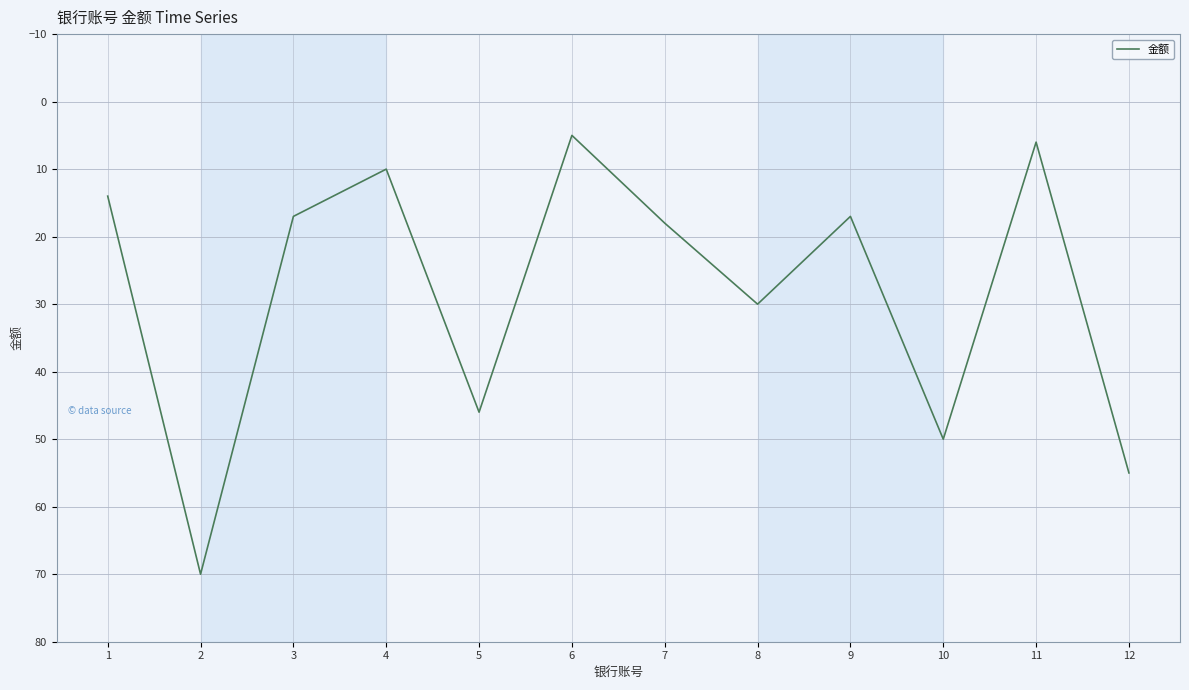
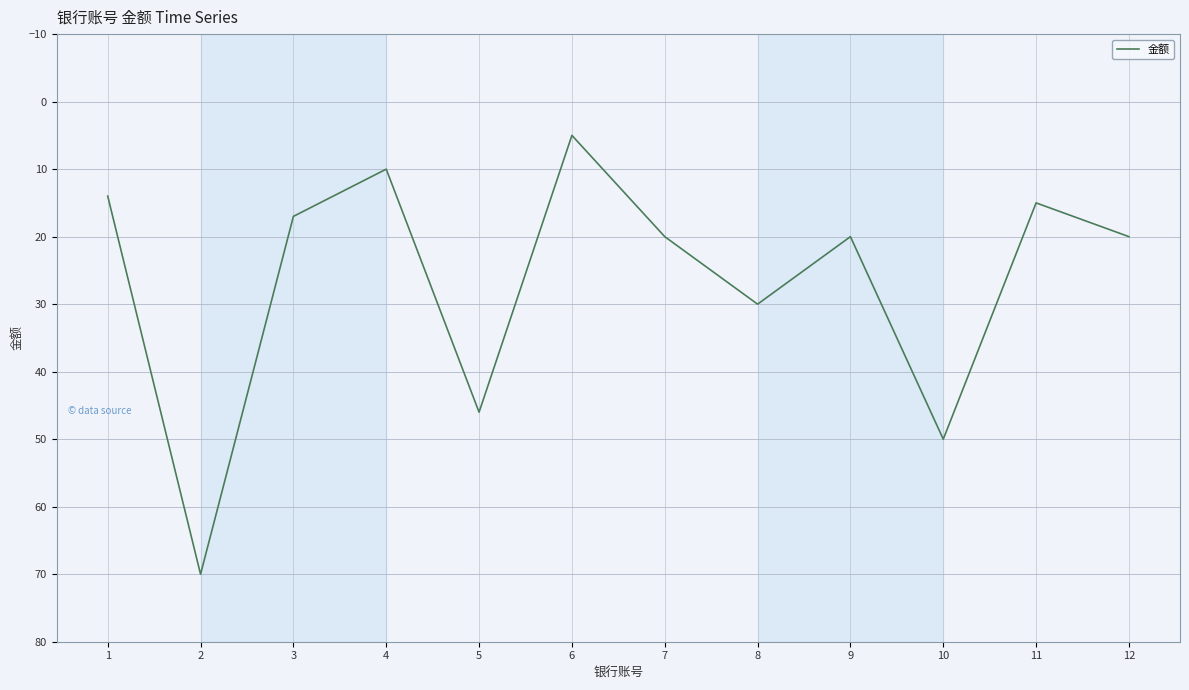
7: 18 -> 20
9: 17 -> 20
11: 6 -> 15
12: 55 -> 20
